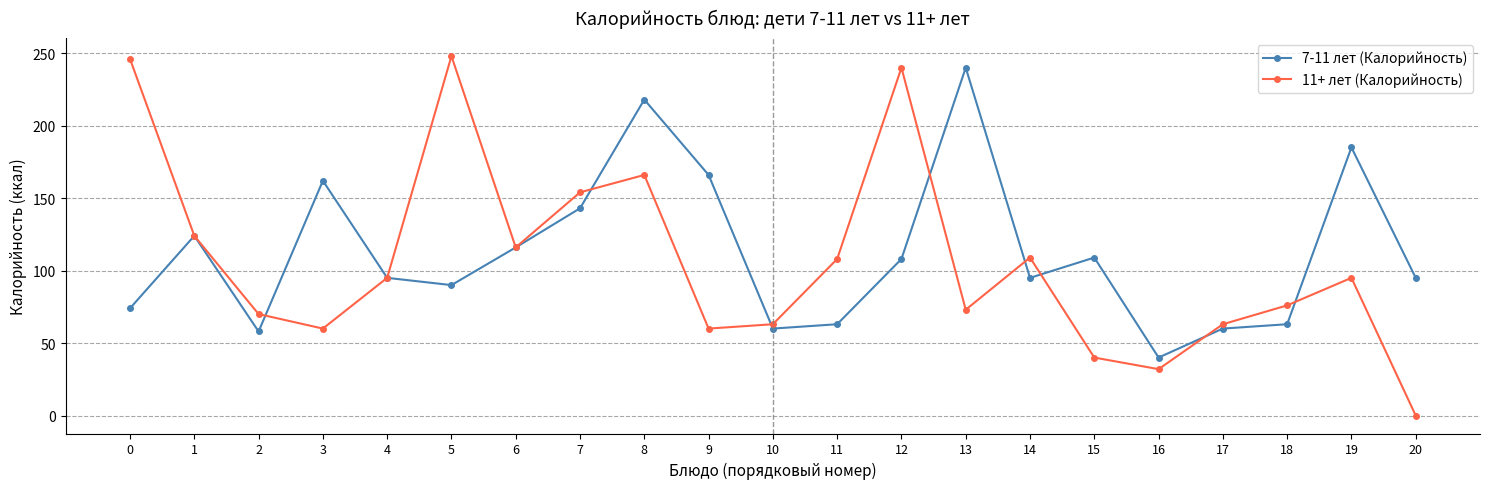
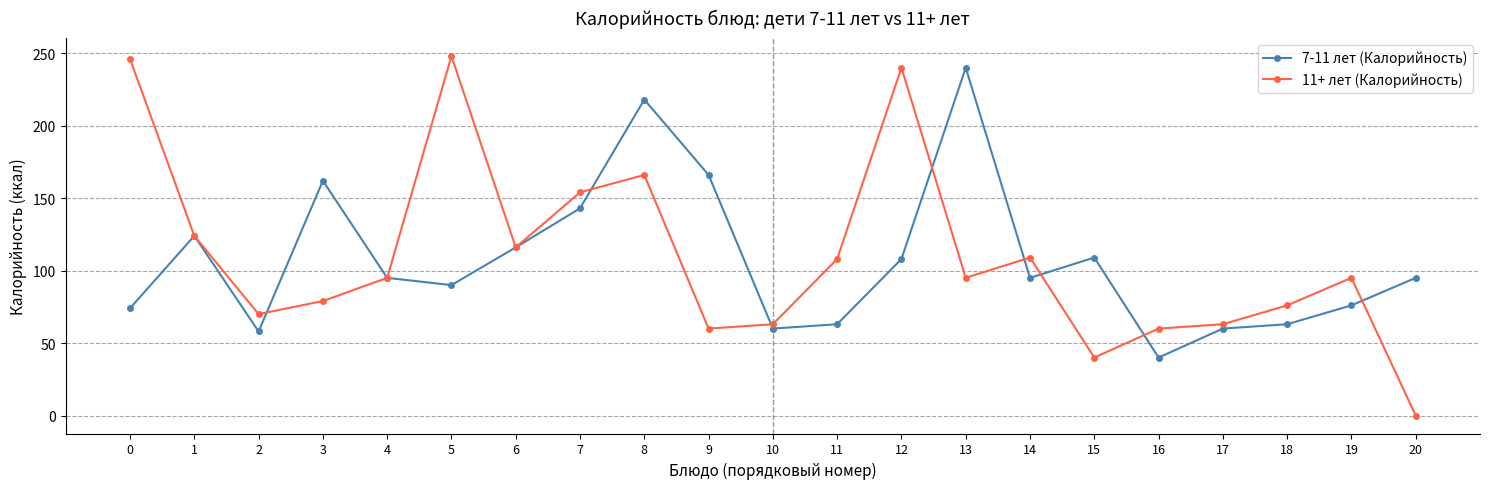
11+ лет (Калорийность), 3: 60 -> 79
11+ лет (Калорийность), 13: 73 -> 95
11+ лет (Калорийность), 16: 32 -> 60
7-11 лет (Калорийность), 19: 185 -> 76
